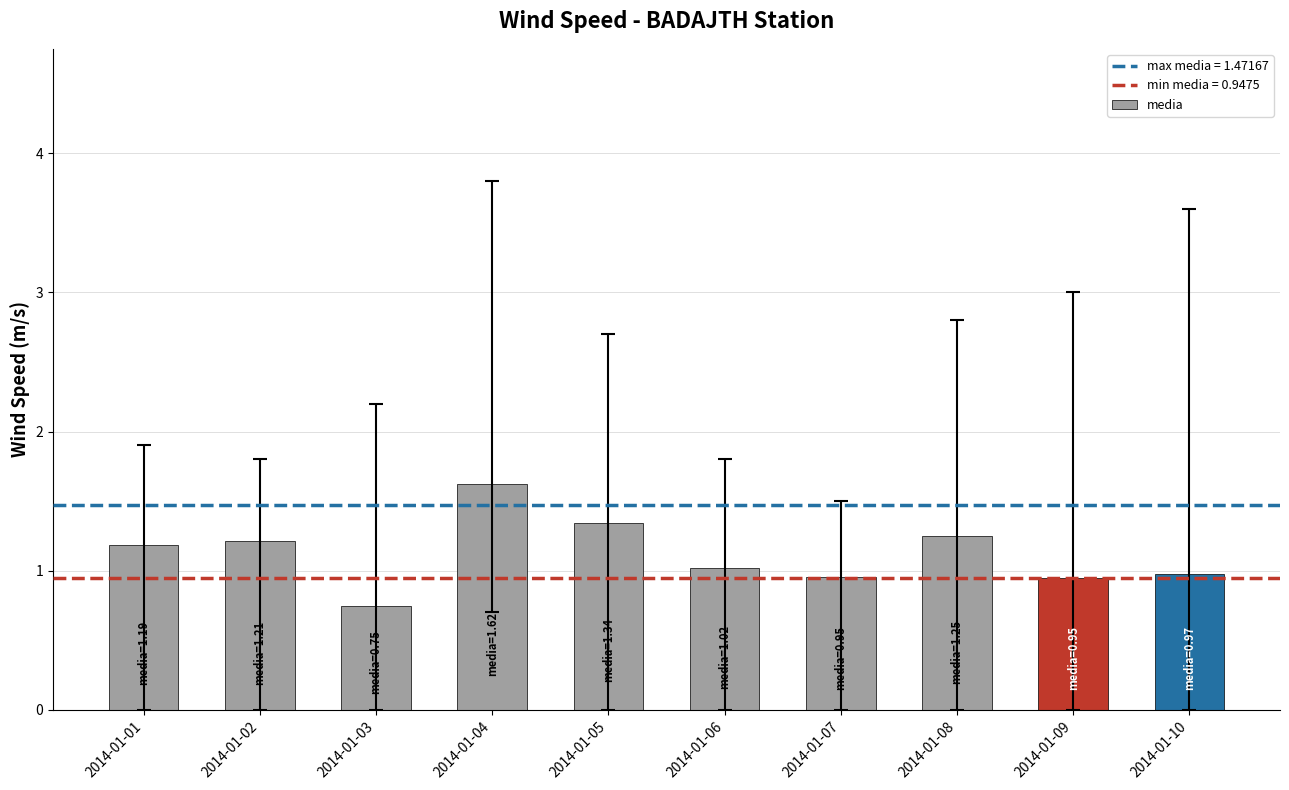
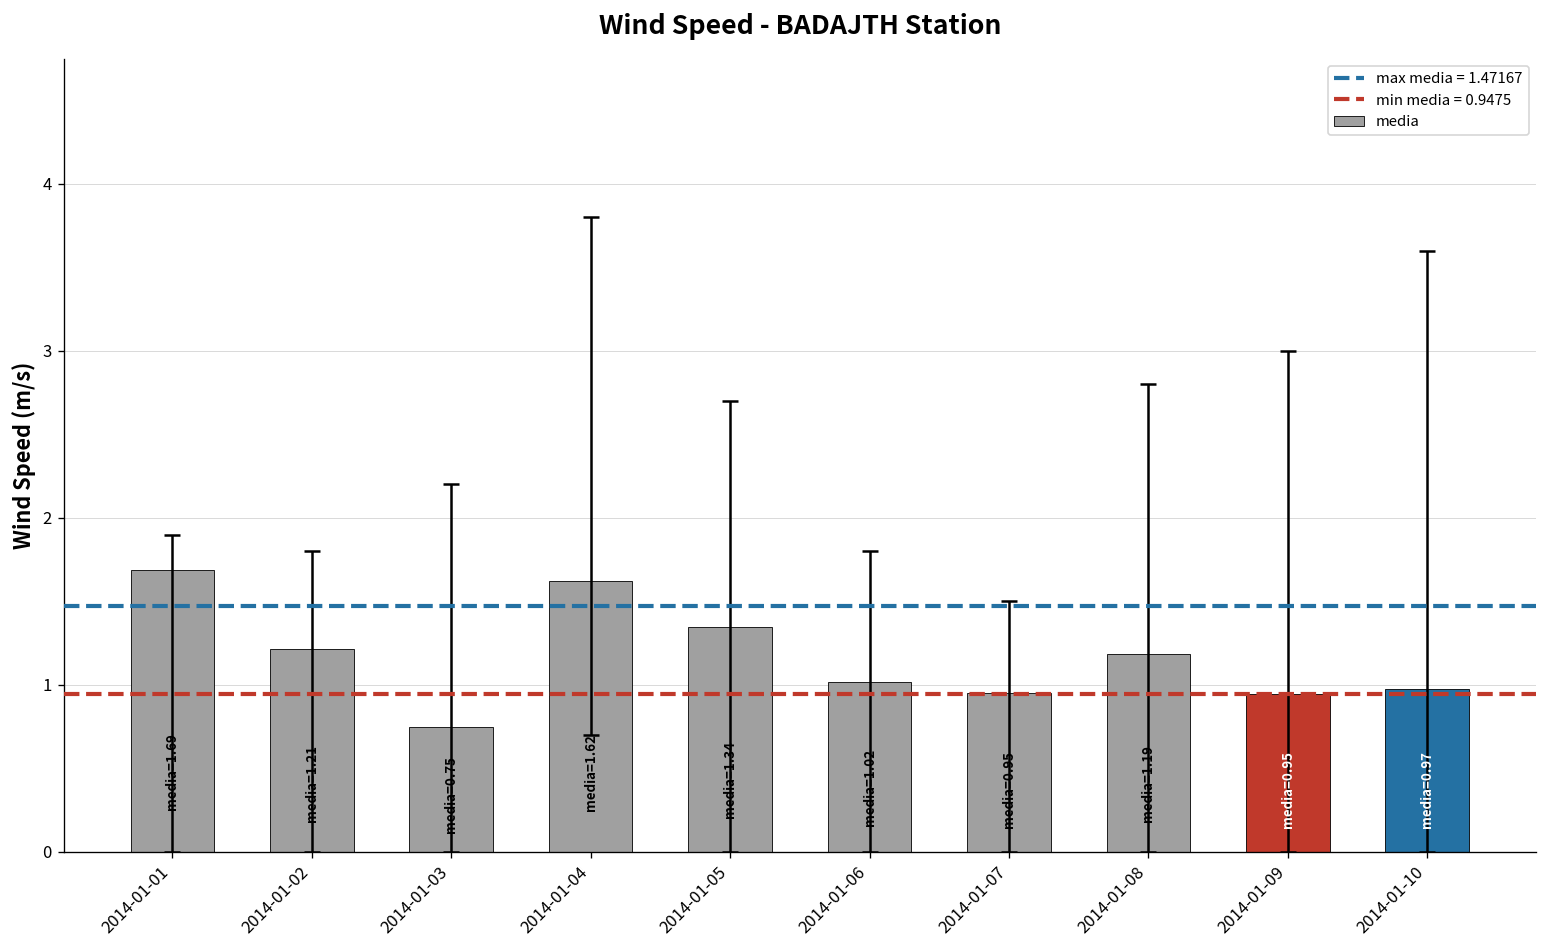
media, 2014-01-01: 1.19 -> 1.69
media, 2014-01-08: 1.25 -> 1.19
